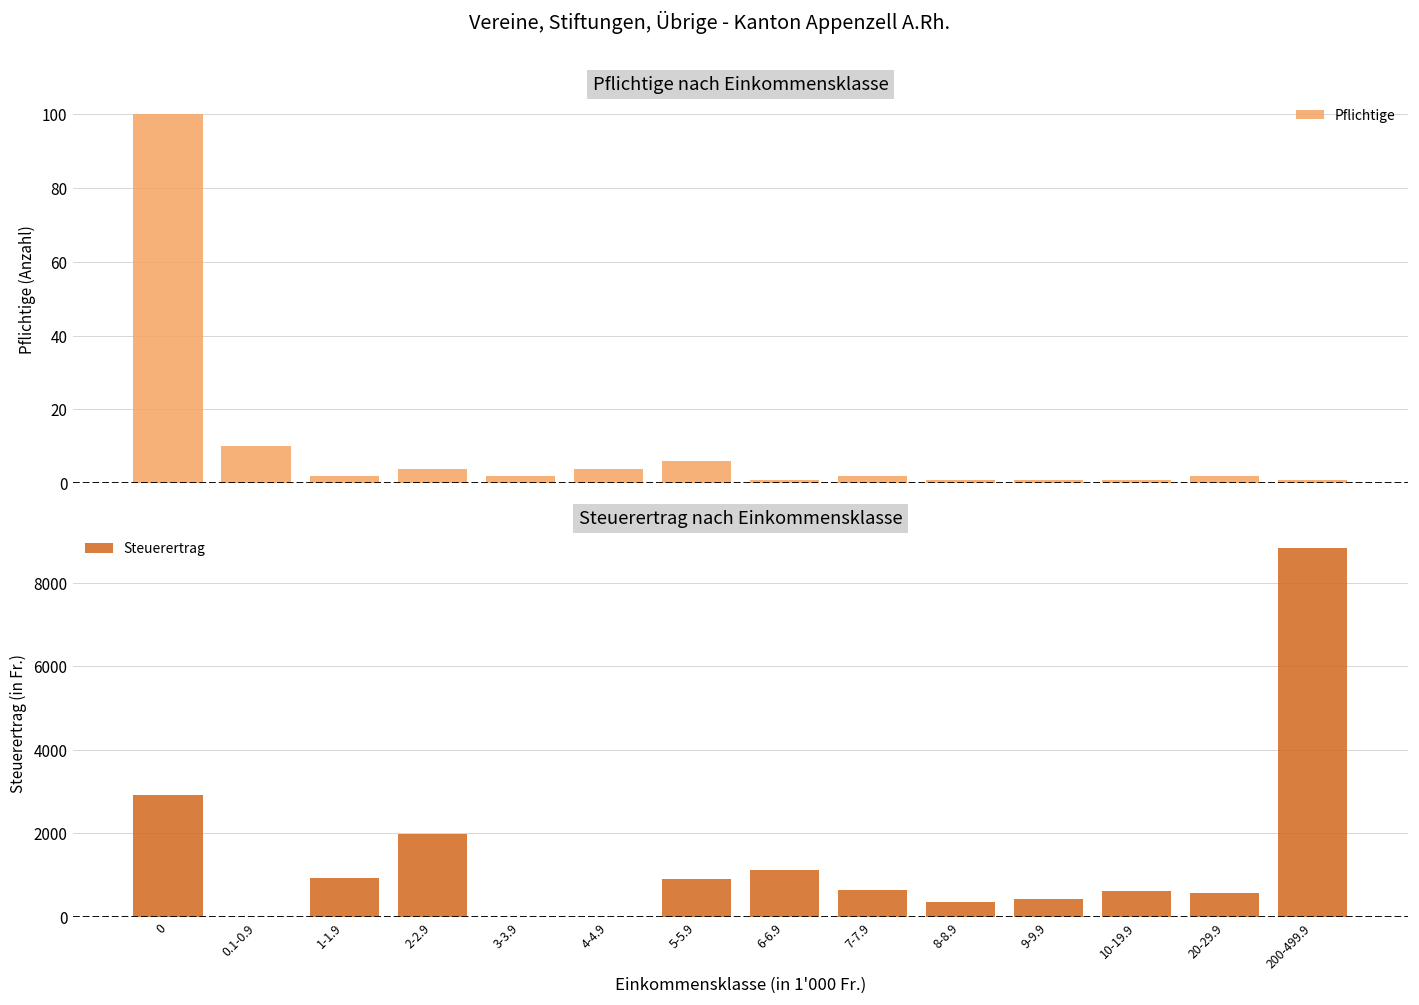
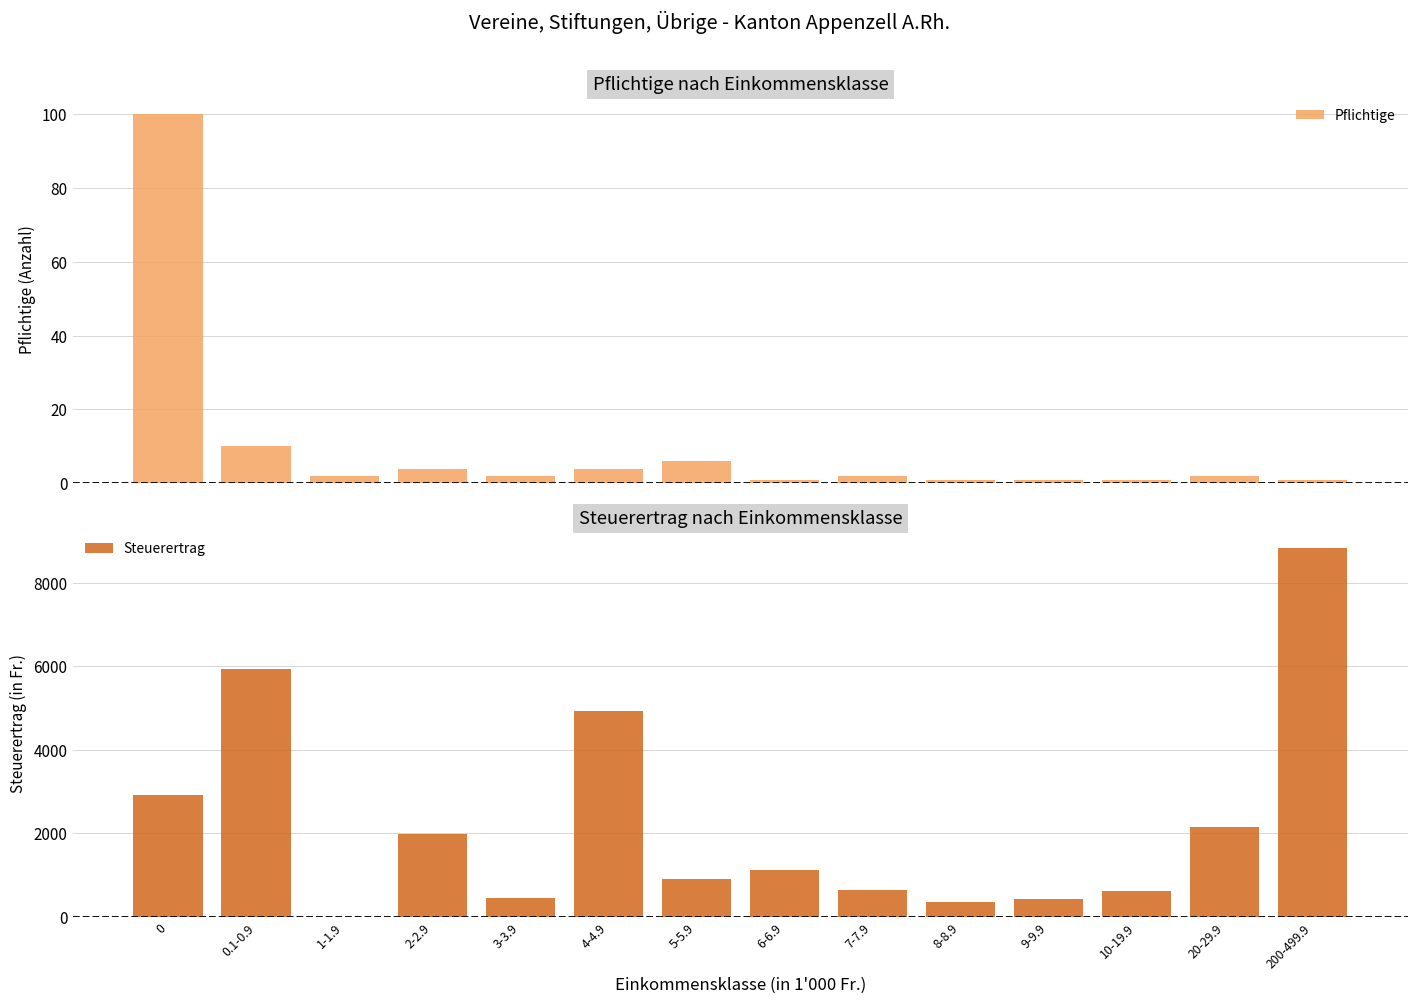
Steuerertrag nach Einkommensklasse, 0.1-0.9: 0 -> 5900
Steuerertrag nach Einkommensklasse, 1-1.9: 900 -> 0
Steuerertrag nach Einkommensklasse, 3-3.9: 0 -> 500
Steuerertrag nach Einkommensklasse, 4-4.9: 0 -> 4900
Steuerertrag nach Einkommensklasse, 20-29.9: 600 -> 2200
